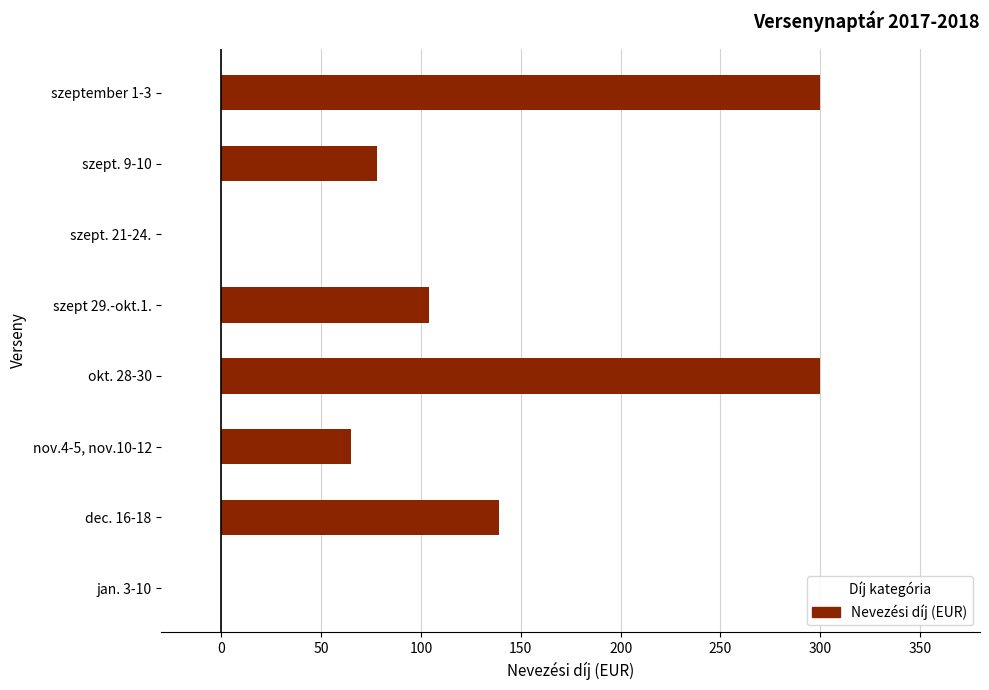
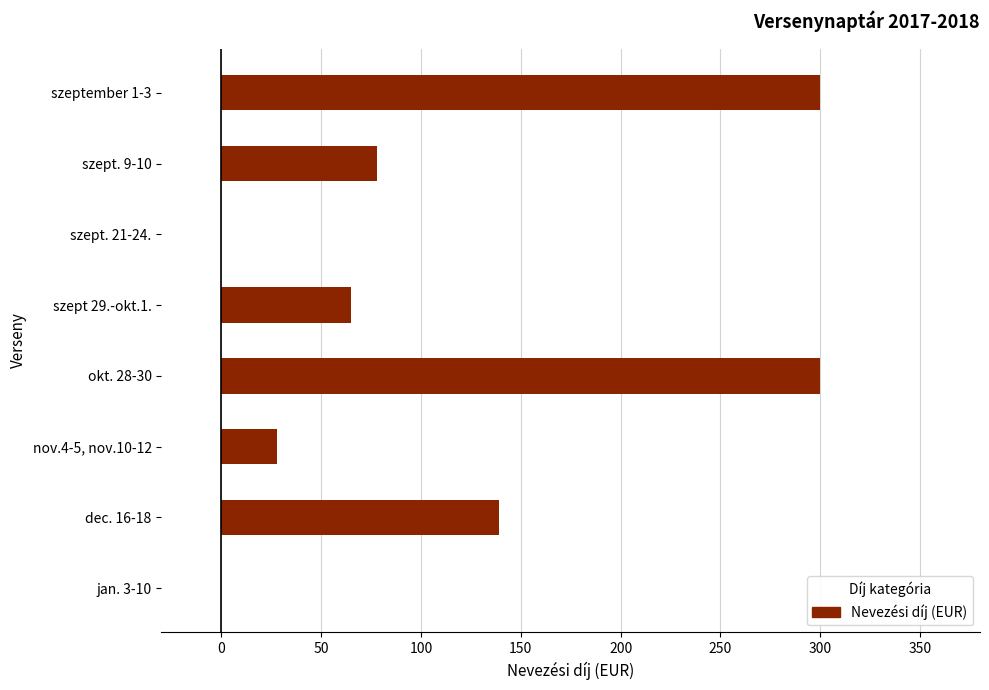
szept 29.-okt.1.: 104 -> 65
nov.4-5, nov.10-12: 65 -> 28
